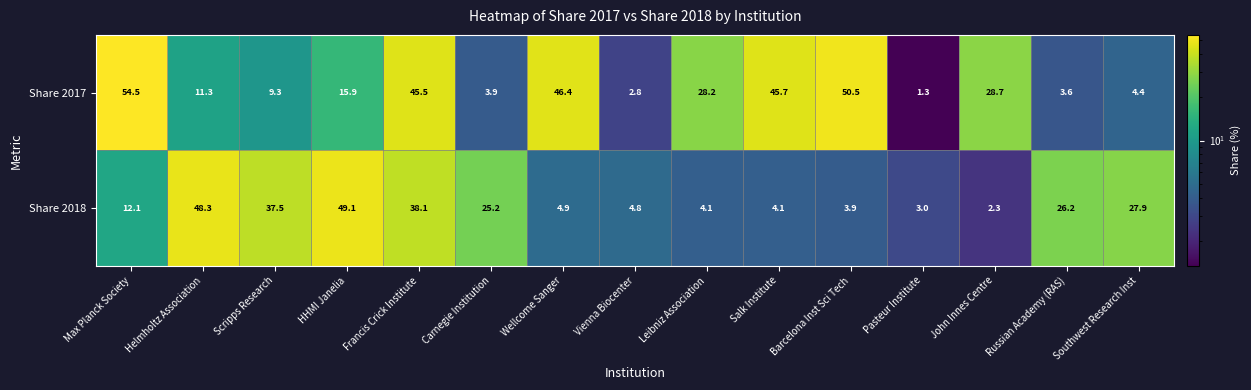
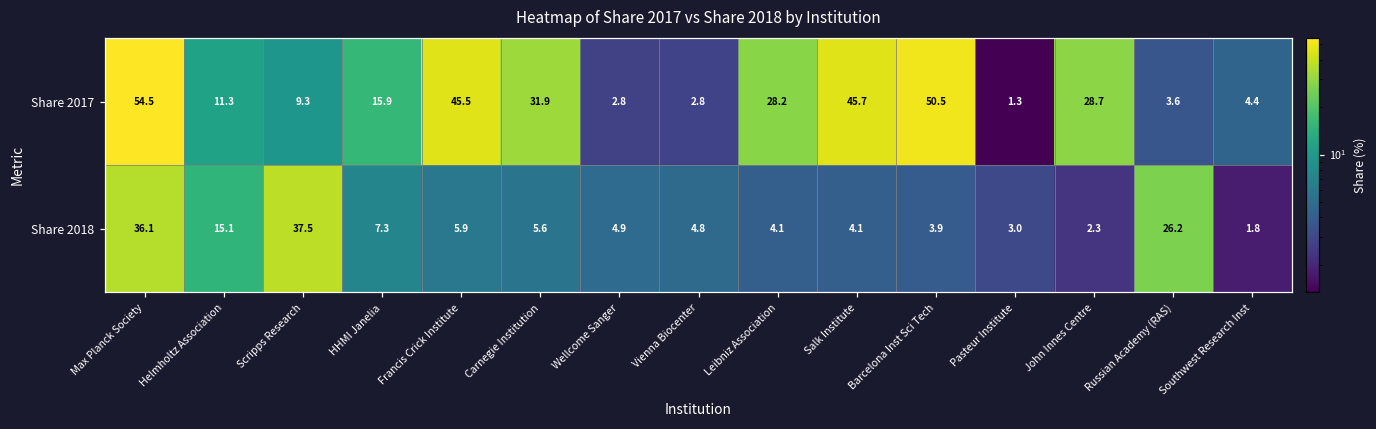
Share 2017, Carnegie Institution: 3.9 -> 31.9
Share 2017, Wellcome Sanger: 46.4 -> 2.8
Share 2018, Max Planck Society: 12.1 -> 36.1
Share 2018, Helmholtz Association: 48.3 -> 15.1
Share 2018, HHMI Janelia: 49.1 -> 7.3
Share 2018, Francis Crick Institute: 38.1 -> 5.9
Share 2018, Carnegie Institution: 25.2 -> 5.6
Share 2018, Southwest Research Inst: 27.9 -> 1.8
